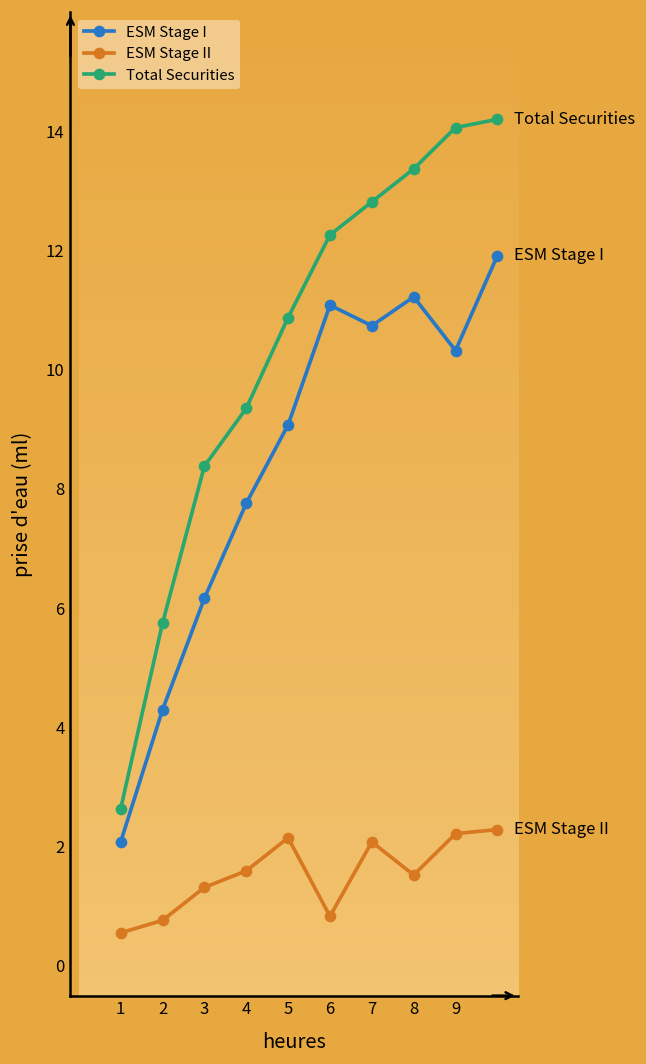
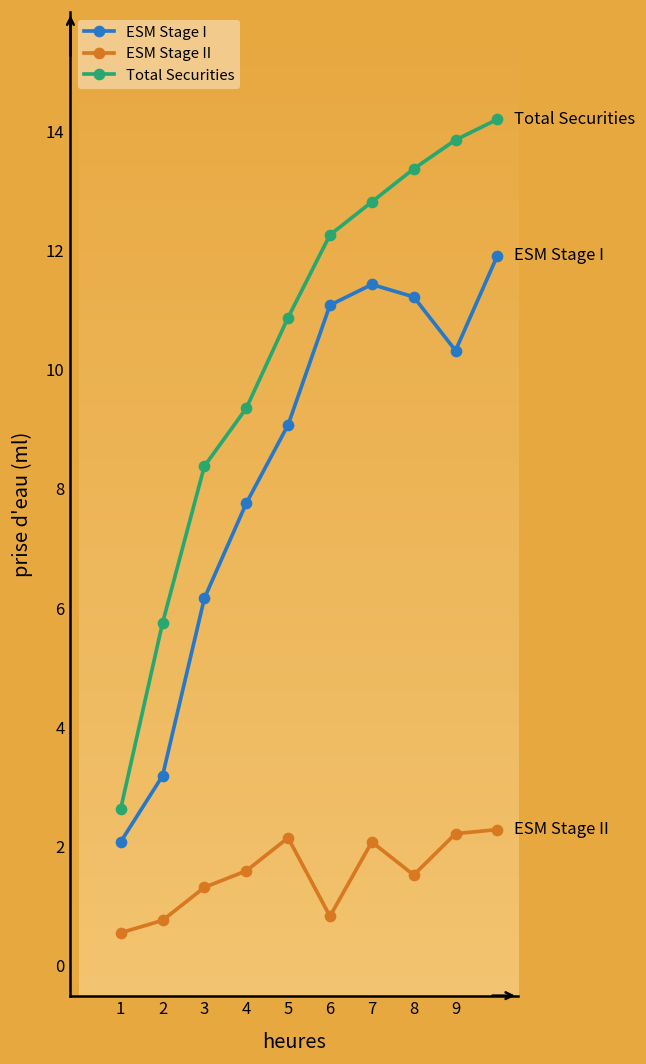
ESM Stage I, 2: 4.3 -> 3.2
ESM Stage I, 7: 10.7 -> 11.4
Total Securities, 9: 14.1 -> 13.9
